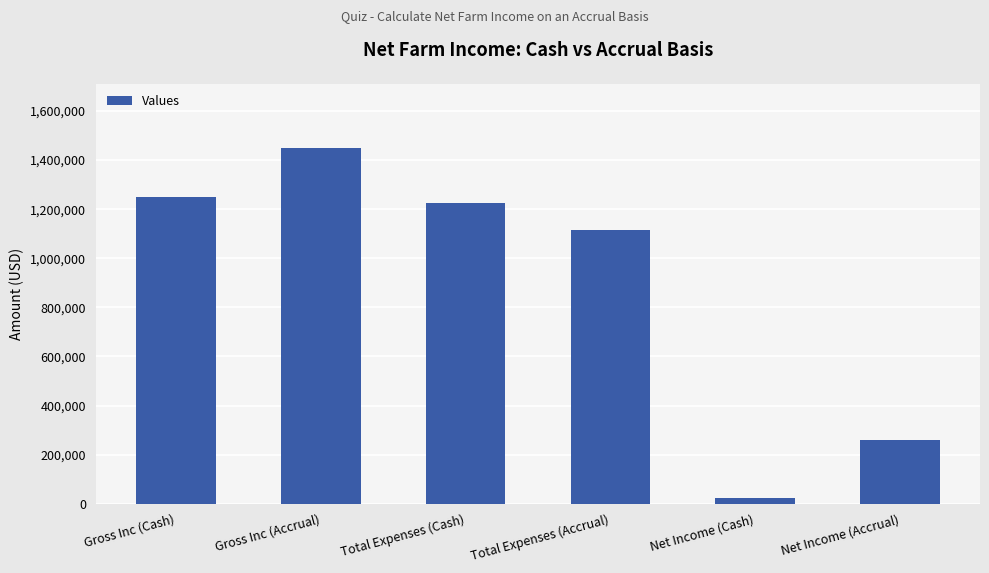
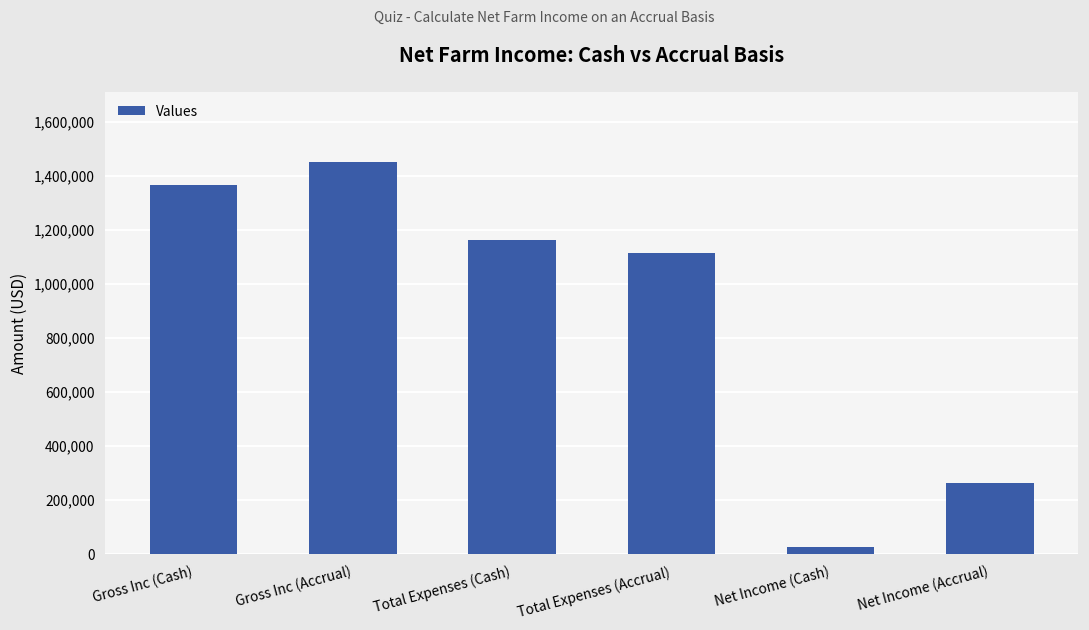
Gross Inc (Cash): 1,250,000 -> 1,370,000
Total Expenses (Cash): 1,230,000 -> 1,160,000
